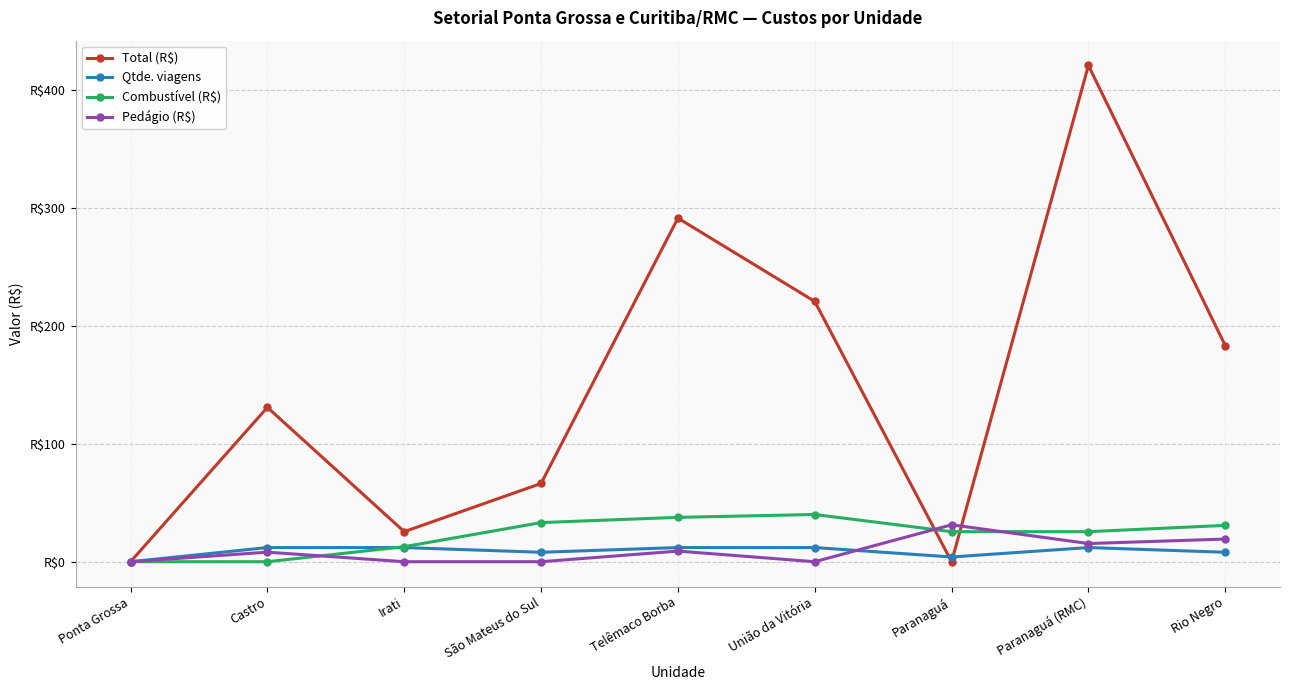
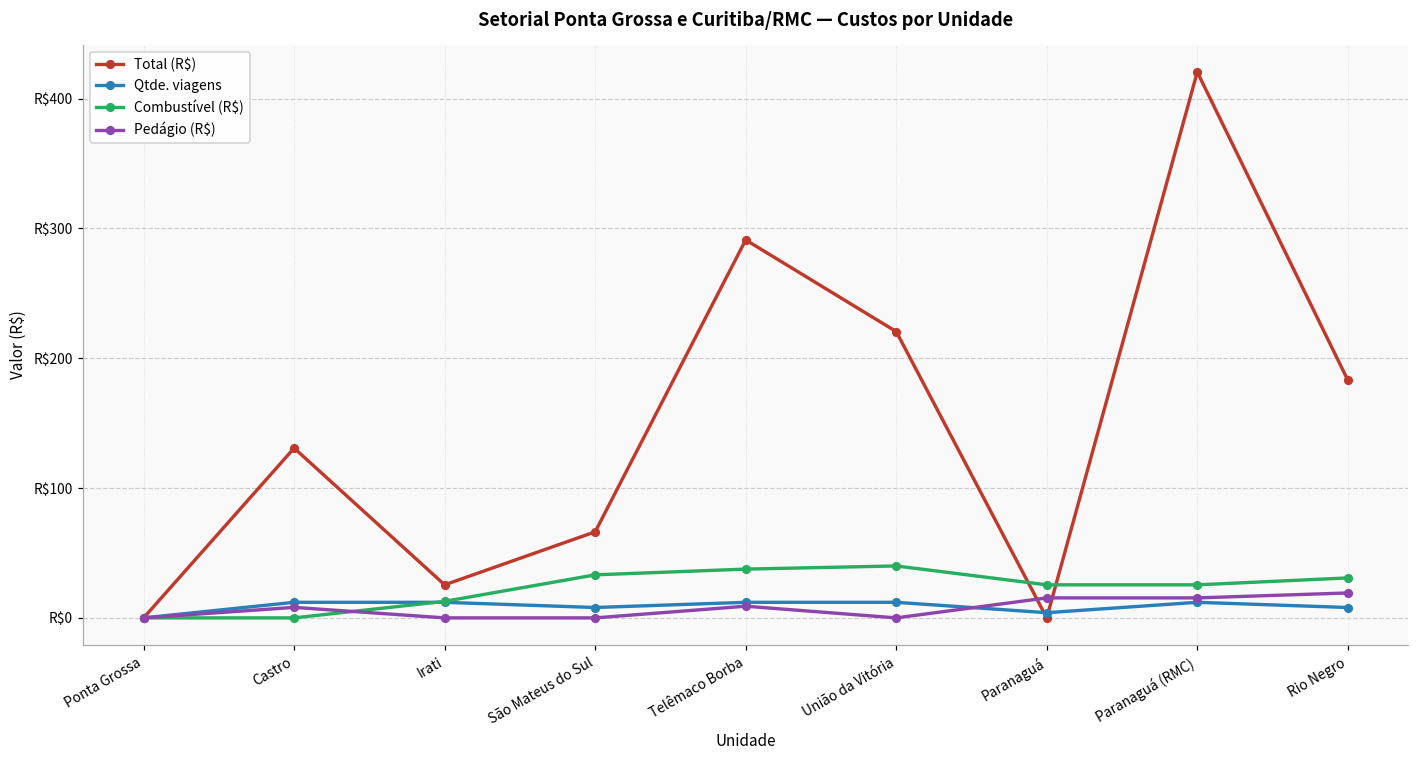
Pedágio (R$), Paranaguá: R$31 -> R$15
